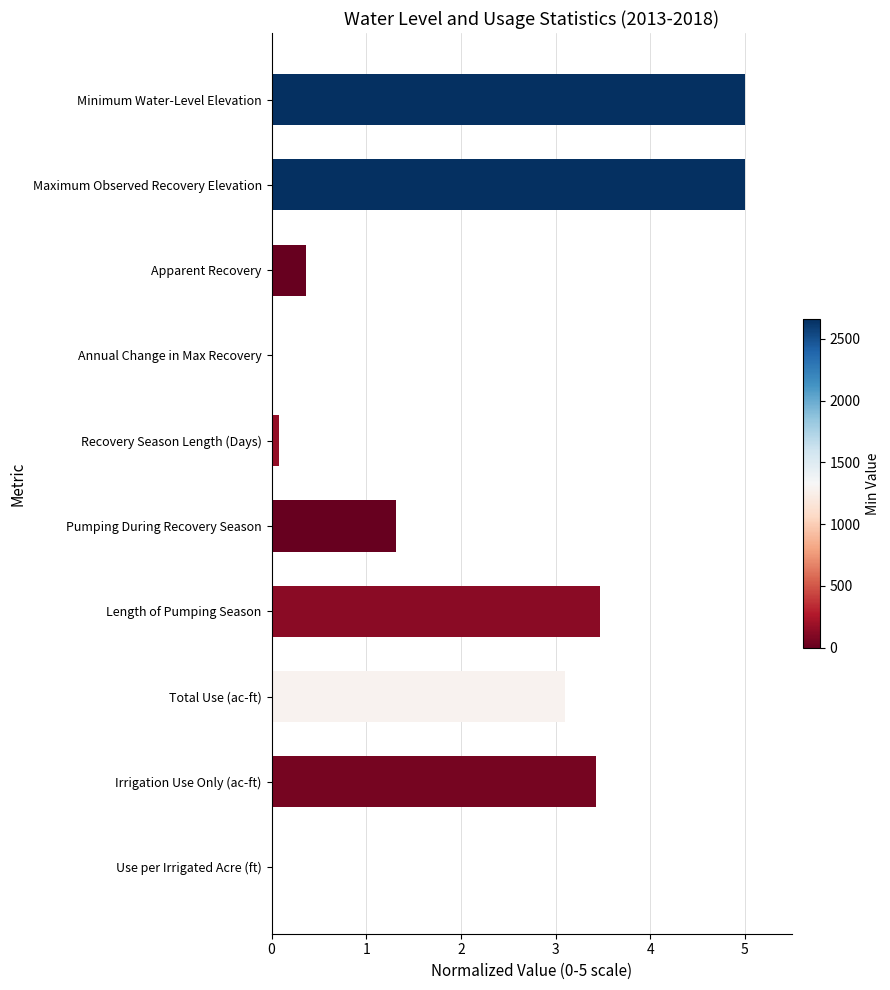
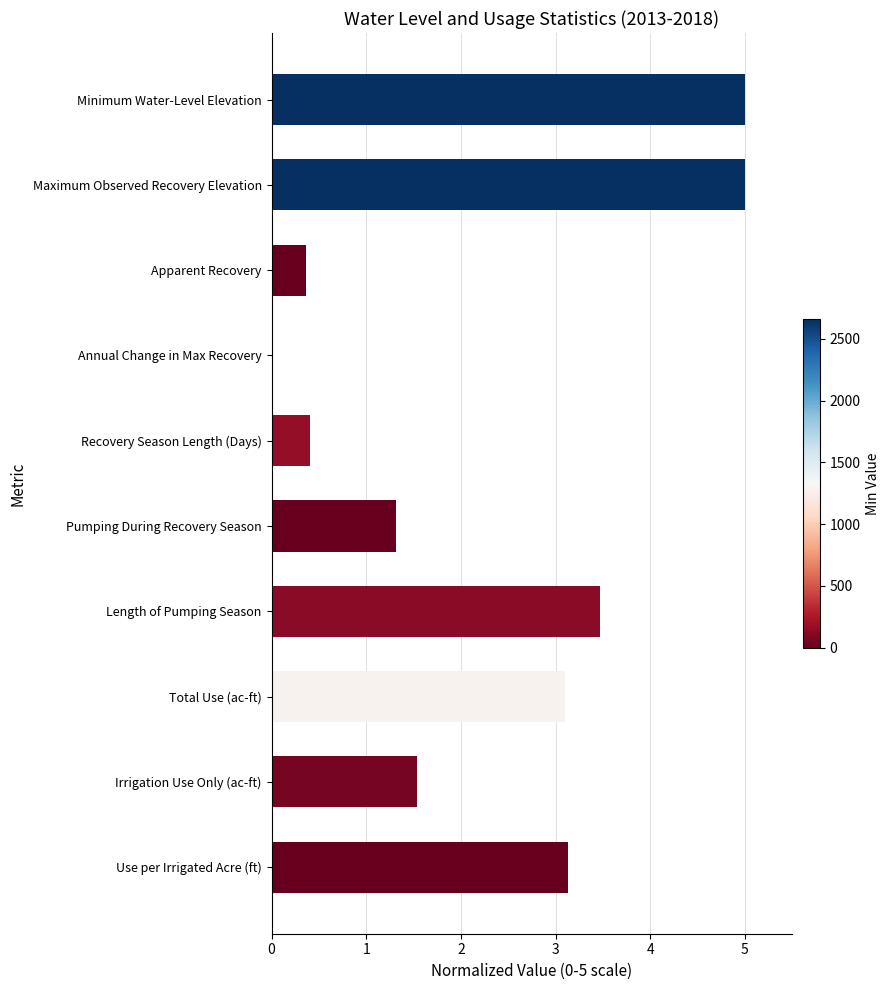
Recovery Season Length (Days): 0.1 -> 0.4
Irrigation Use Only (ac-ft): 3.4 -> 1.5
Use per Irrigated Acre (ft): 0.0 -> 3.1
